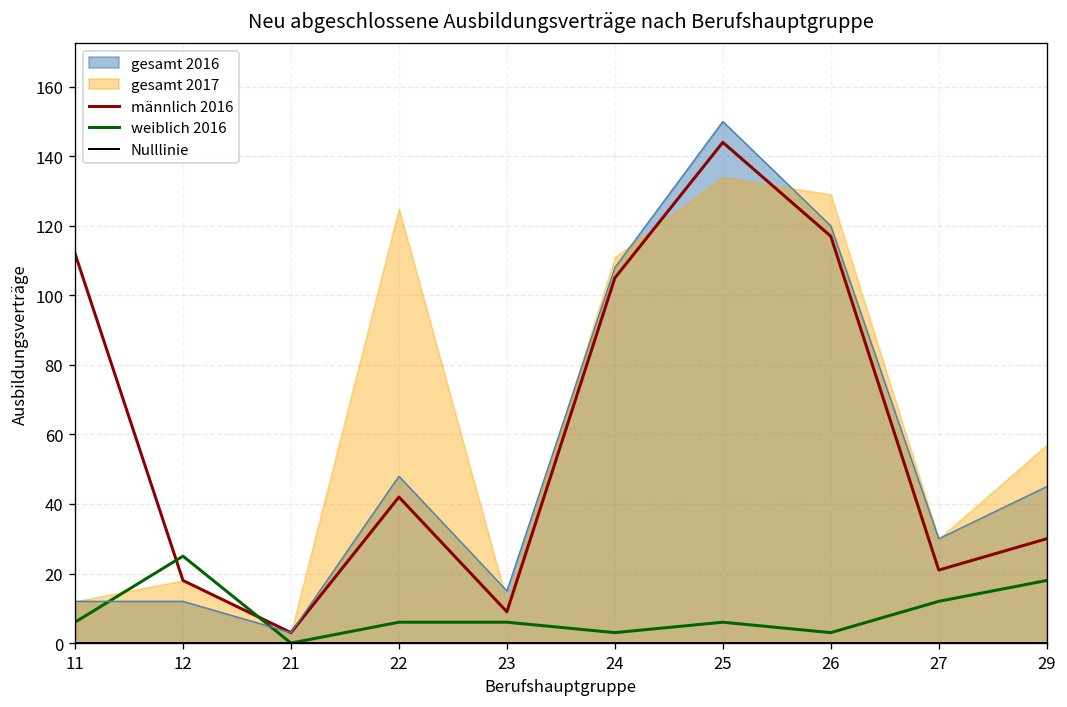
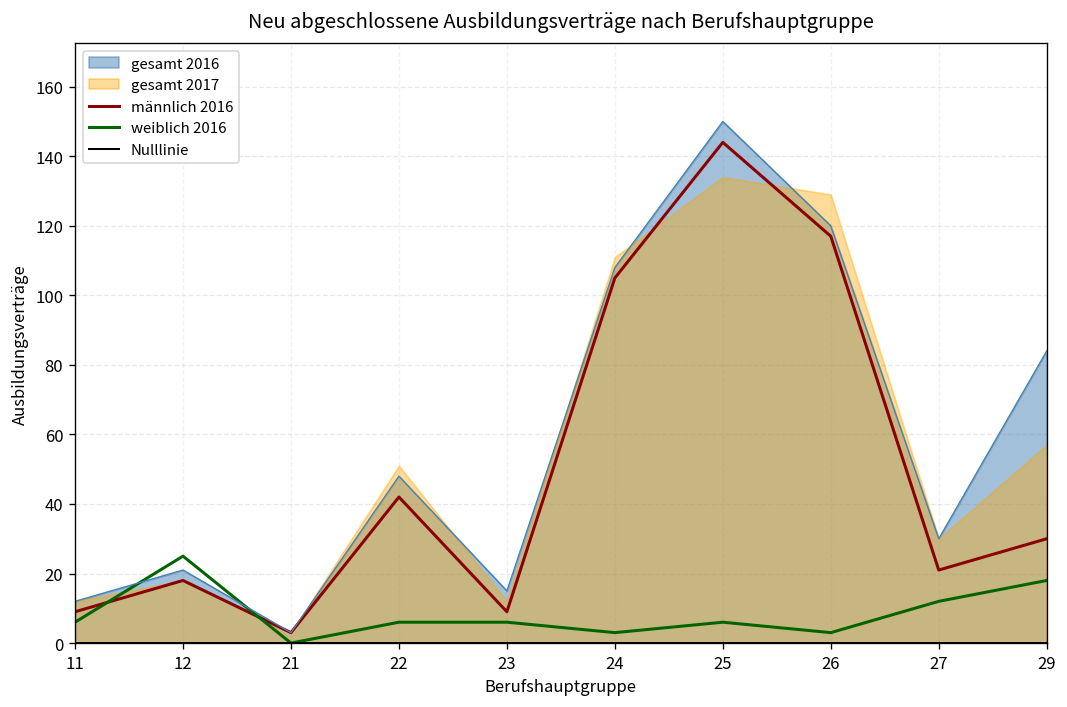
männlich 2016, 11: 112 -> 9
gesamt 2016, 12: 12 -> 21
gesamt 2017, 22: 125 -> 51
gesamt 2016, 29: 45 -> 84
